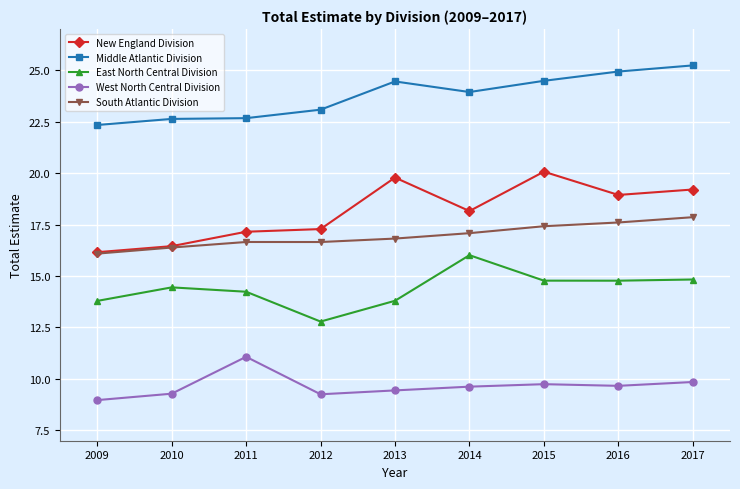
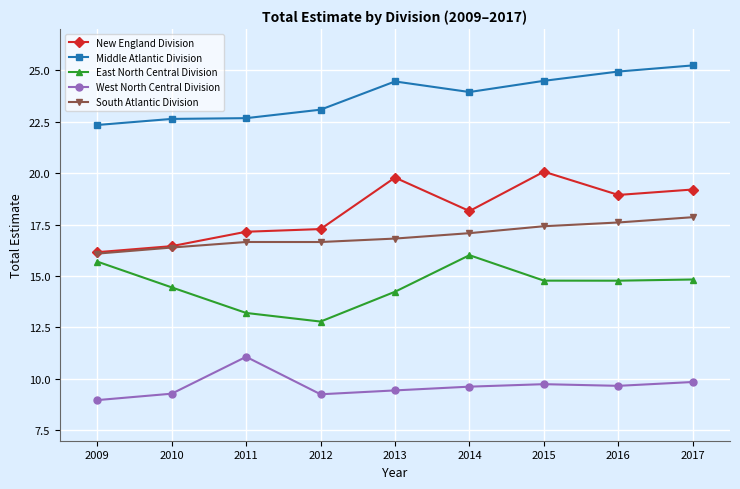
East North Central Division, 2009: 13.8 -> 15.7
East North Central Division, 2011: 14.2 -> 13.2
East North Central Division, 2013: 13.8 -> 14.2
